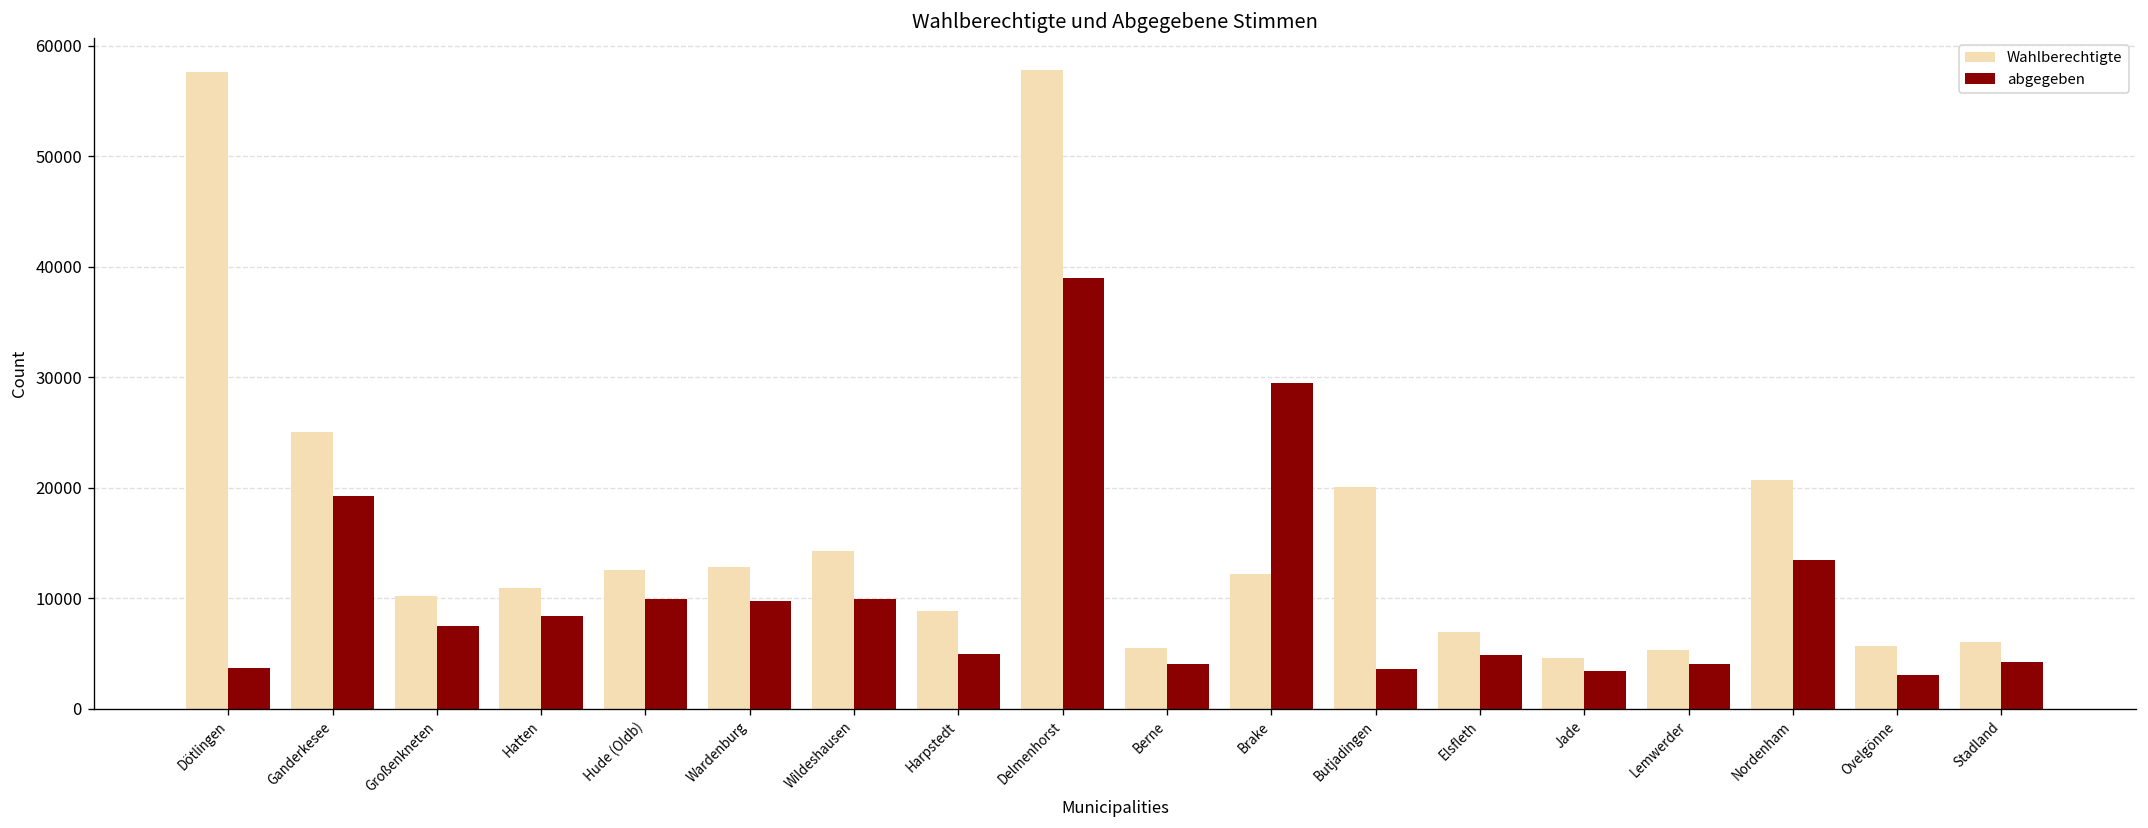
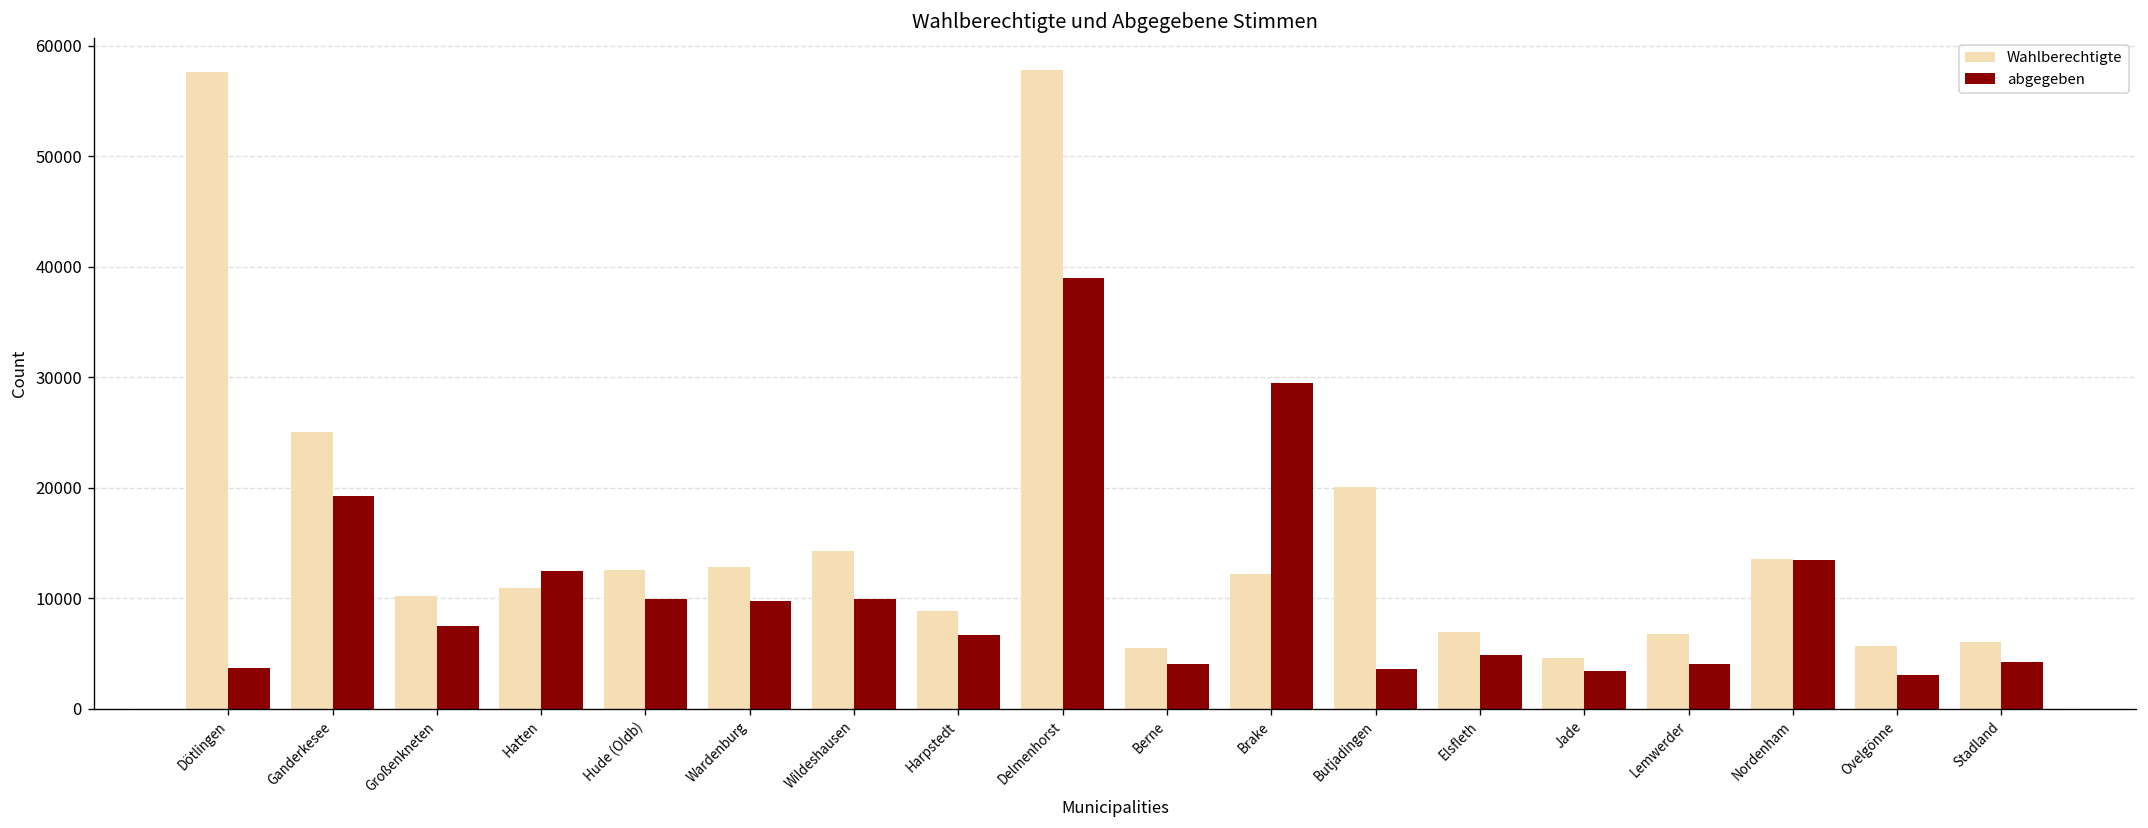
abgegeben, Hatten: 8000 -> 12000
abgegeben, Harpstedt: 5000 -> 7000
Wahlberechtigte, Lemwerder: 5000 -> 7000
Wahlberechtigte, Nordenham: 21000 -> 14000
